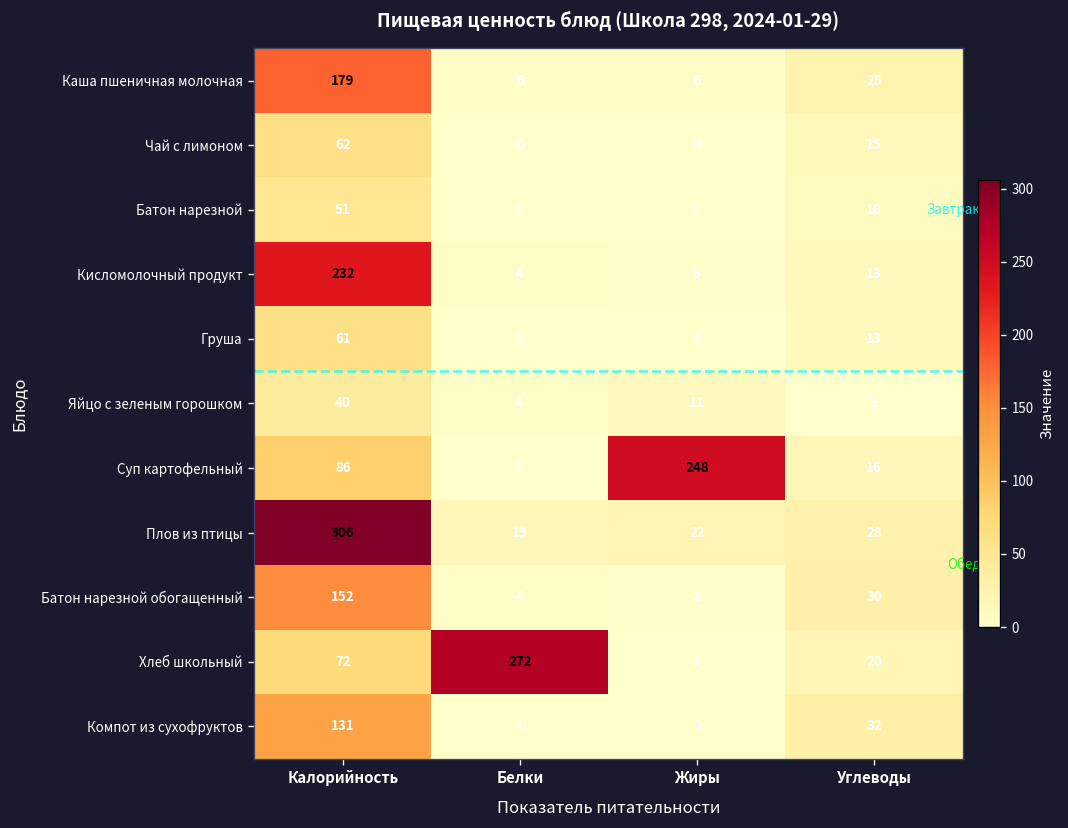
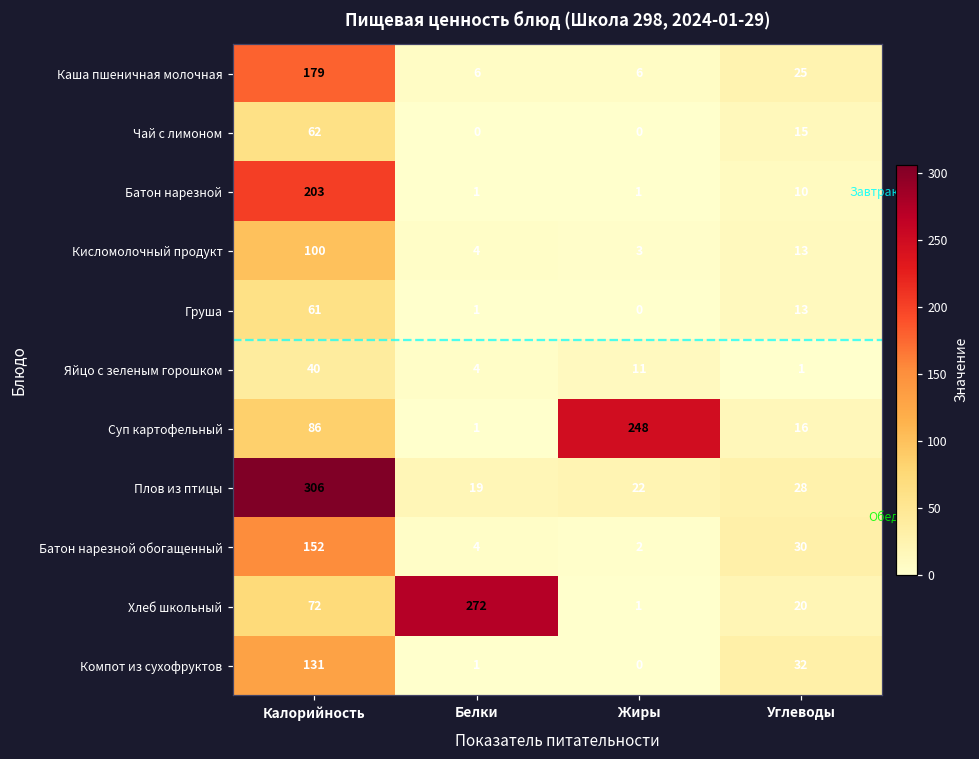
Батон нарезной, Калорийность: 51 -> 203
Кисломолочный продукт, Калорийность: 232 -> 100
